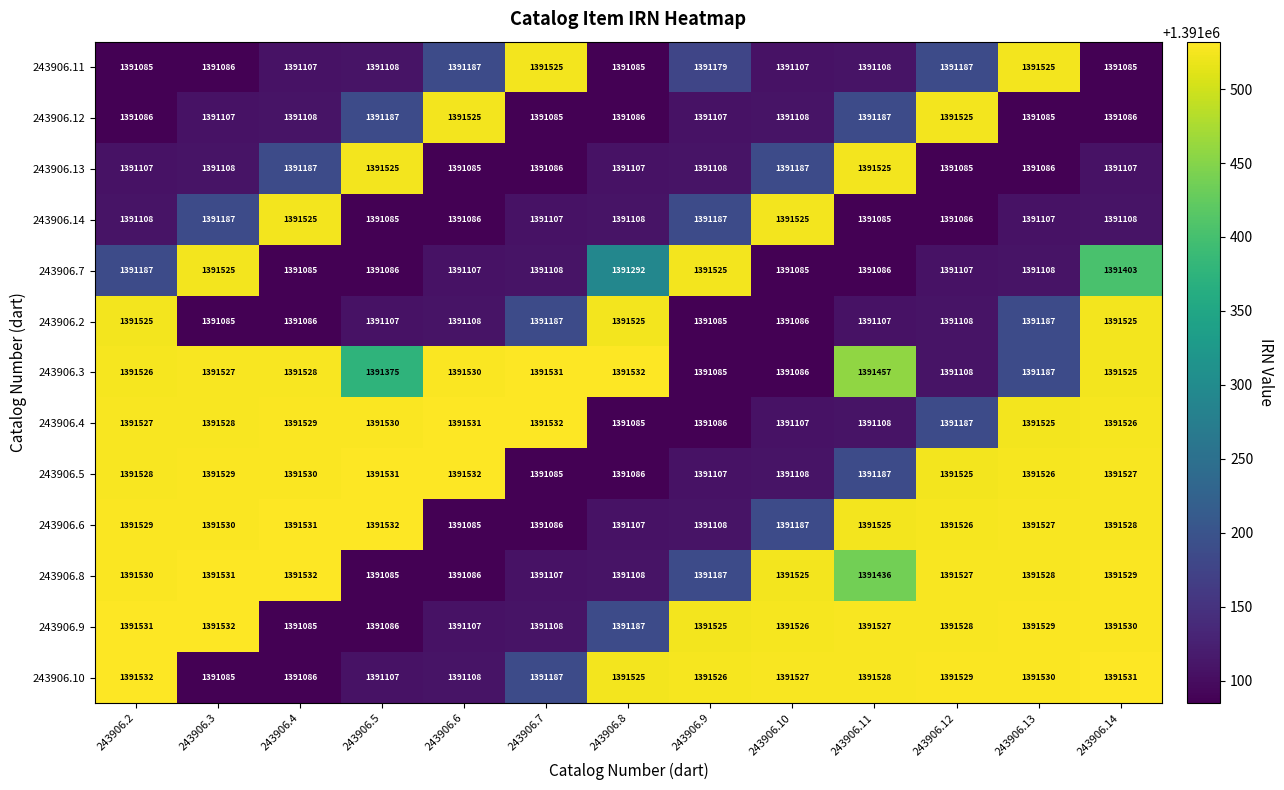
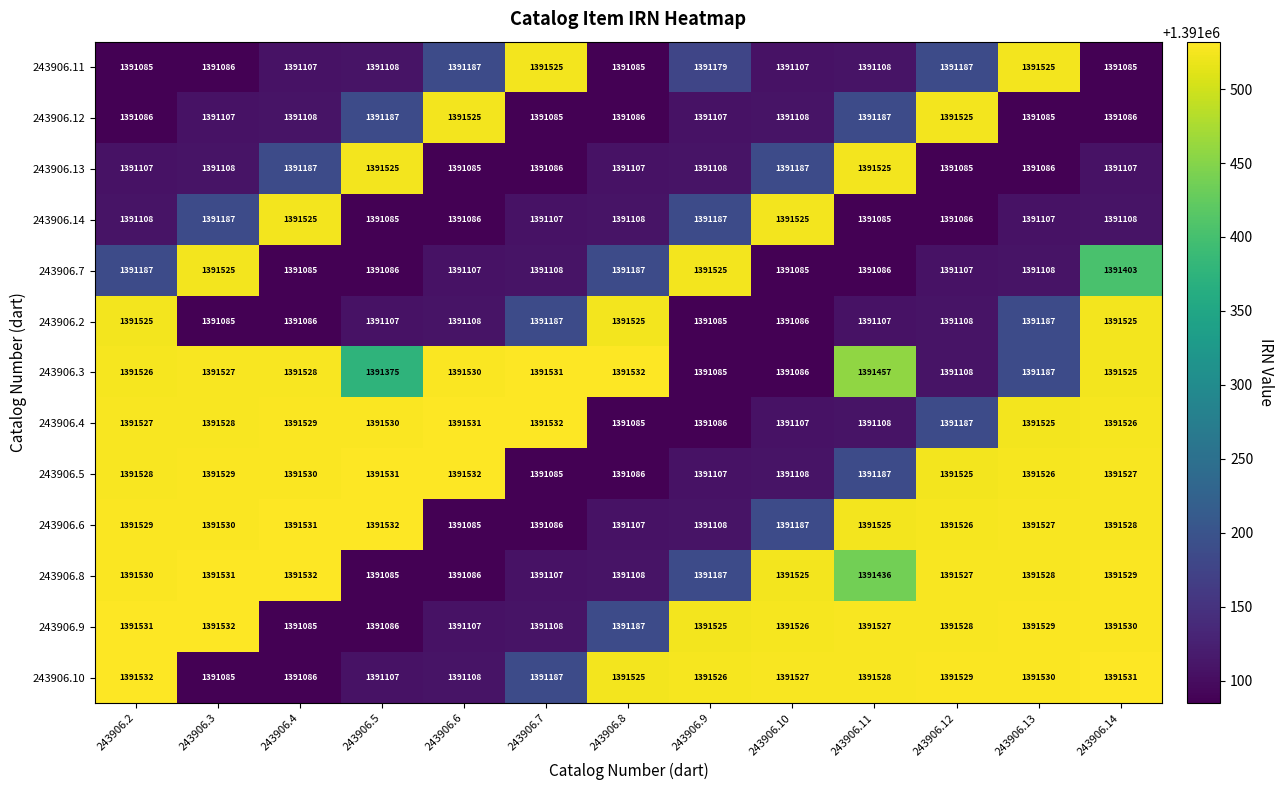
243906.7, 243906.8: 1391292 -> 1391187
